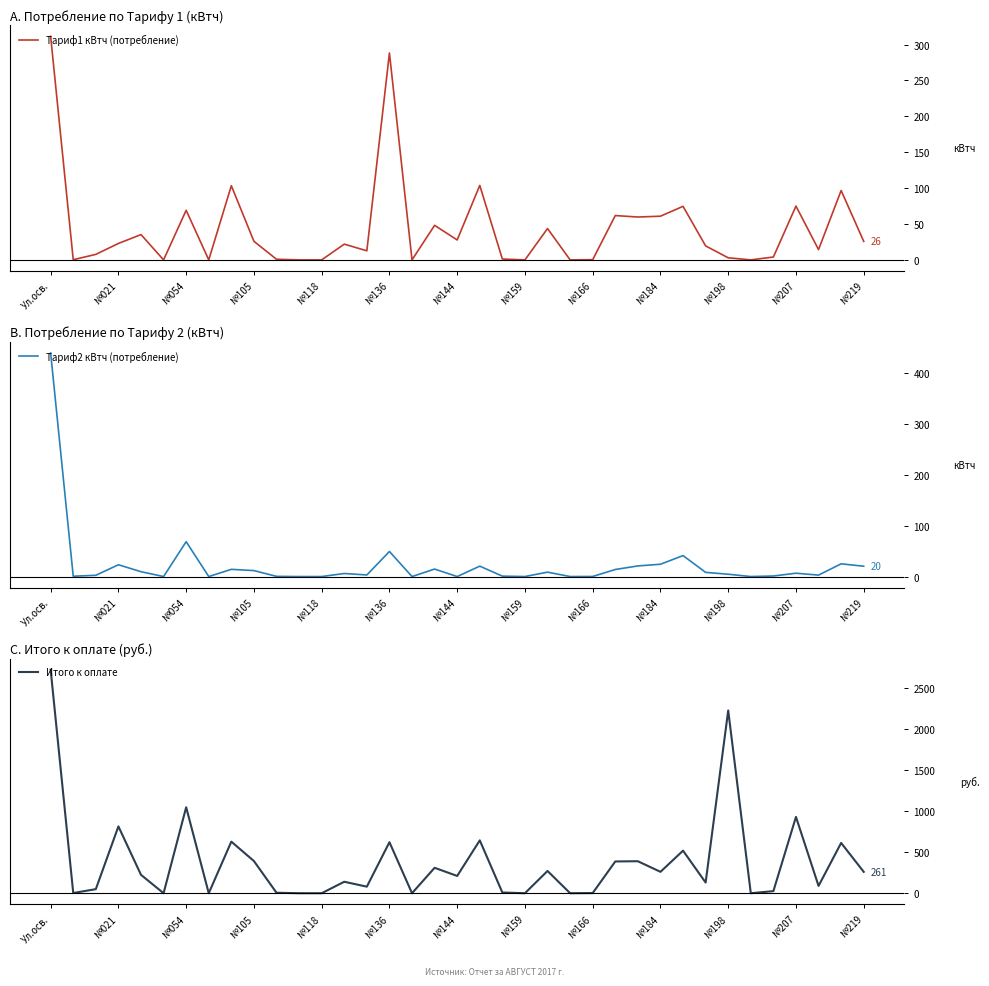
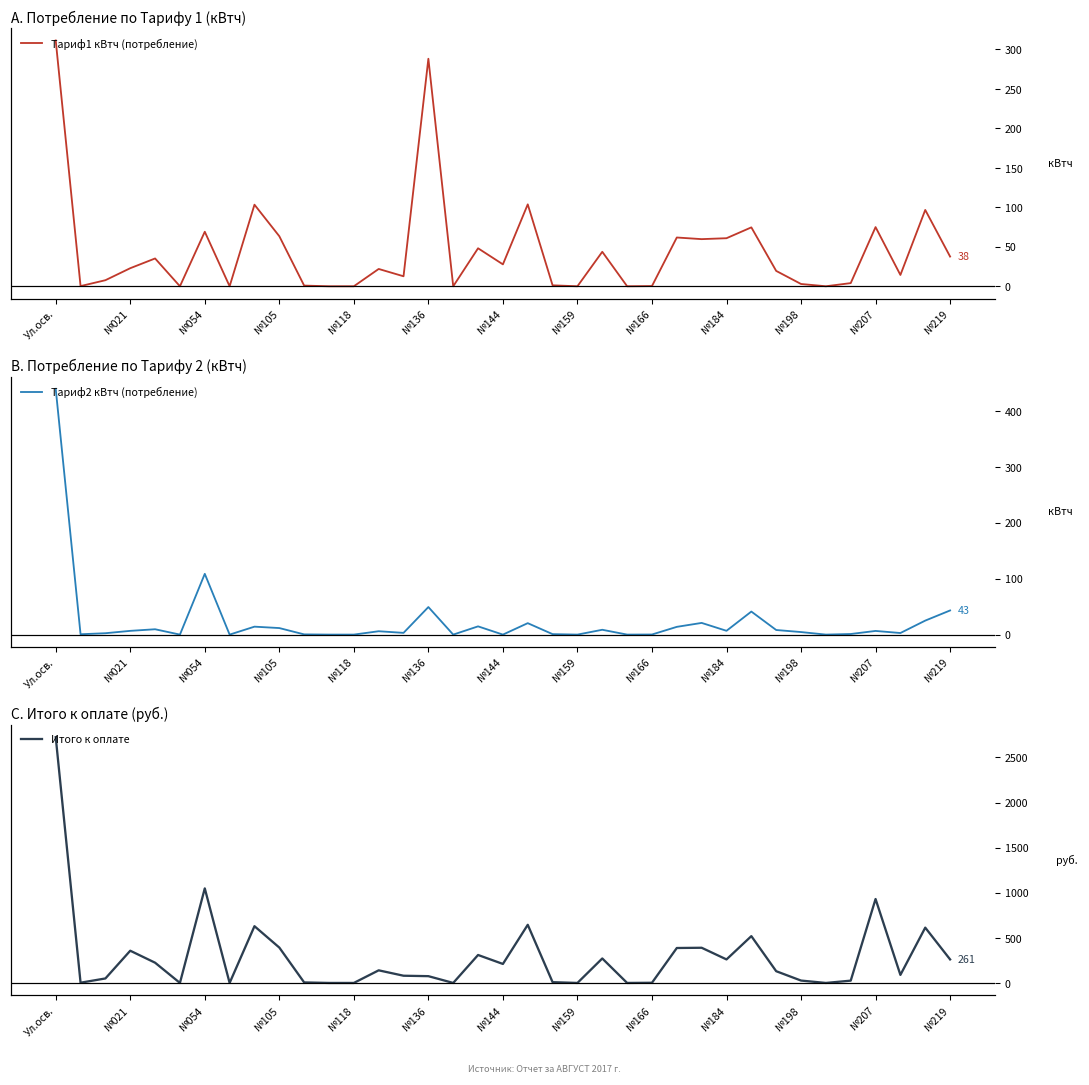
A. Потребление по Тарифу 1 (кВтч), №105: 30 -> 60
A. Потребление по Тарифу 1 (кВтч), №219: 26 -> 38
B. Потребление по Тарифу 2 (кВтч), №021: 20 -> 10
B. Потребление по Тарифу 2 (кВтч), №054: 70 -> 110
B. Потребление по Тарифу 2 (кВтч), №184: 20 -> 10
B. Потребление по Тарифу 2 (кВтч), №219: 20 -> 43
C. Итого к оплате (руб.), №021: 800 -> 400
C. Итого к оплате (руб.), №136: 600 -> 100
C. Итого к оплате (руб.), №198: 2200 -> 0
